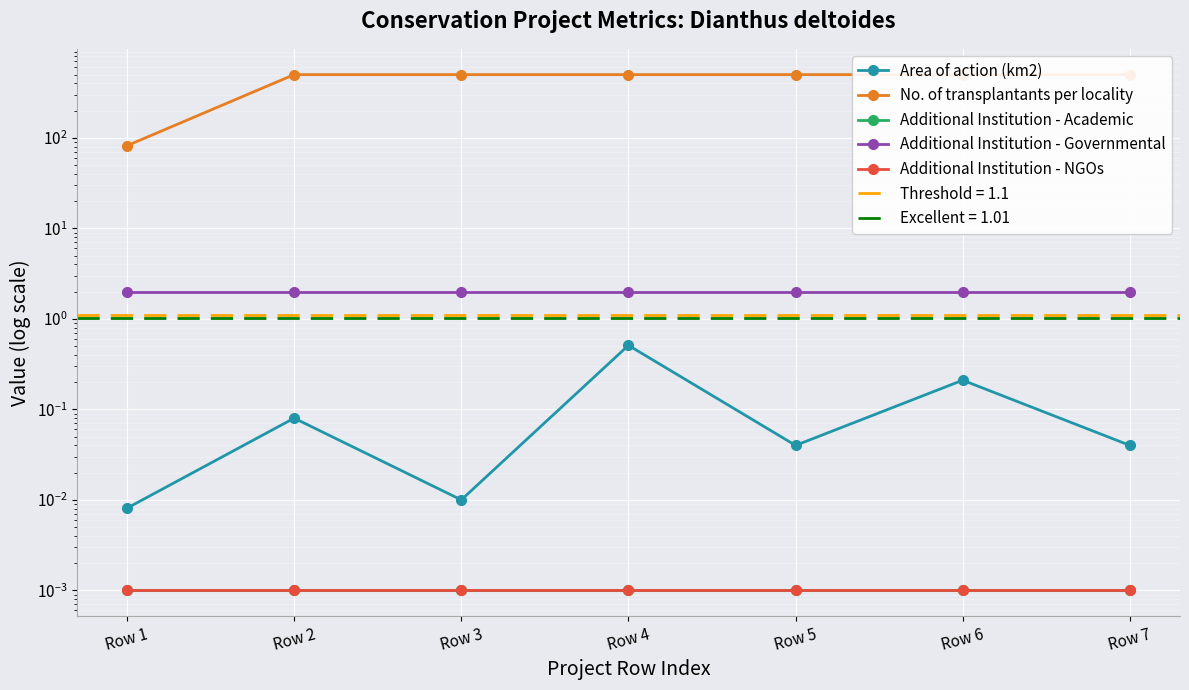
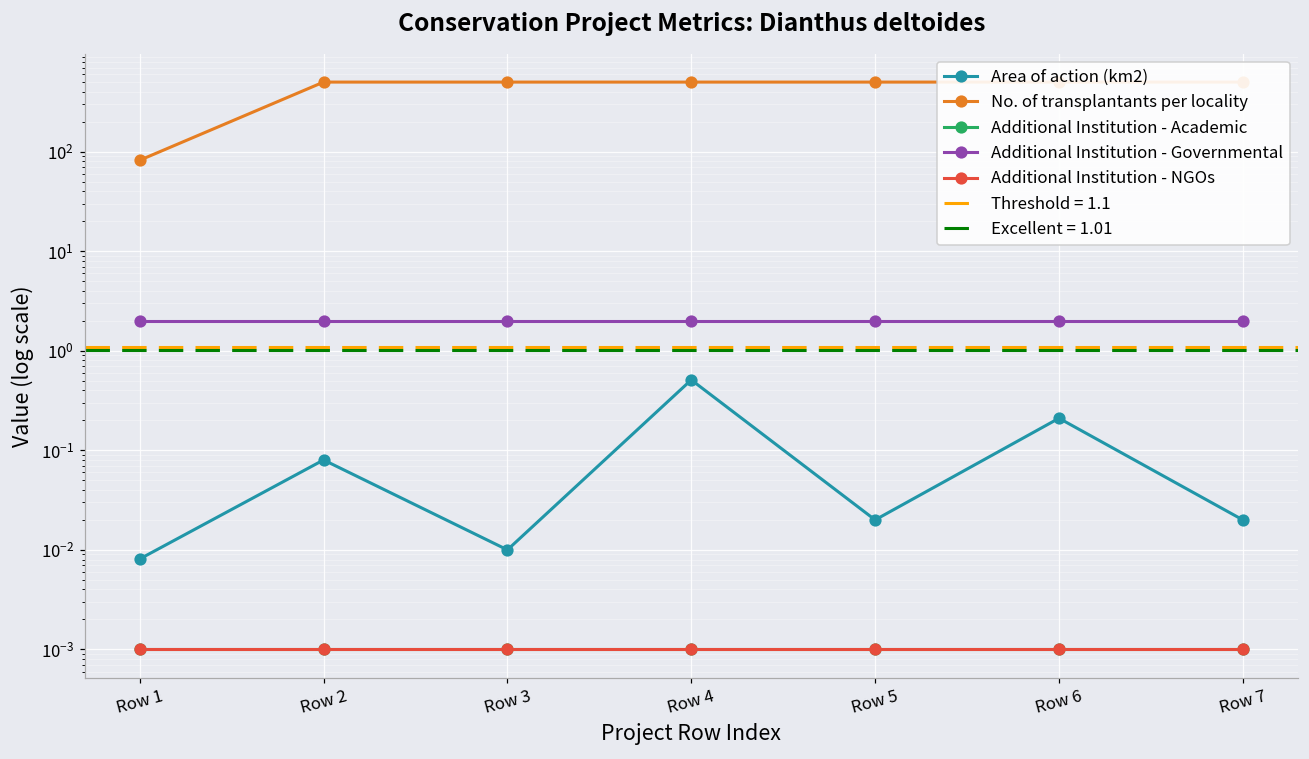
Area of action (km2), Row 5: 0.04 -> 0.02
Area of action (km2), Row 7: 0.04 -> 0.02
